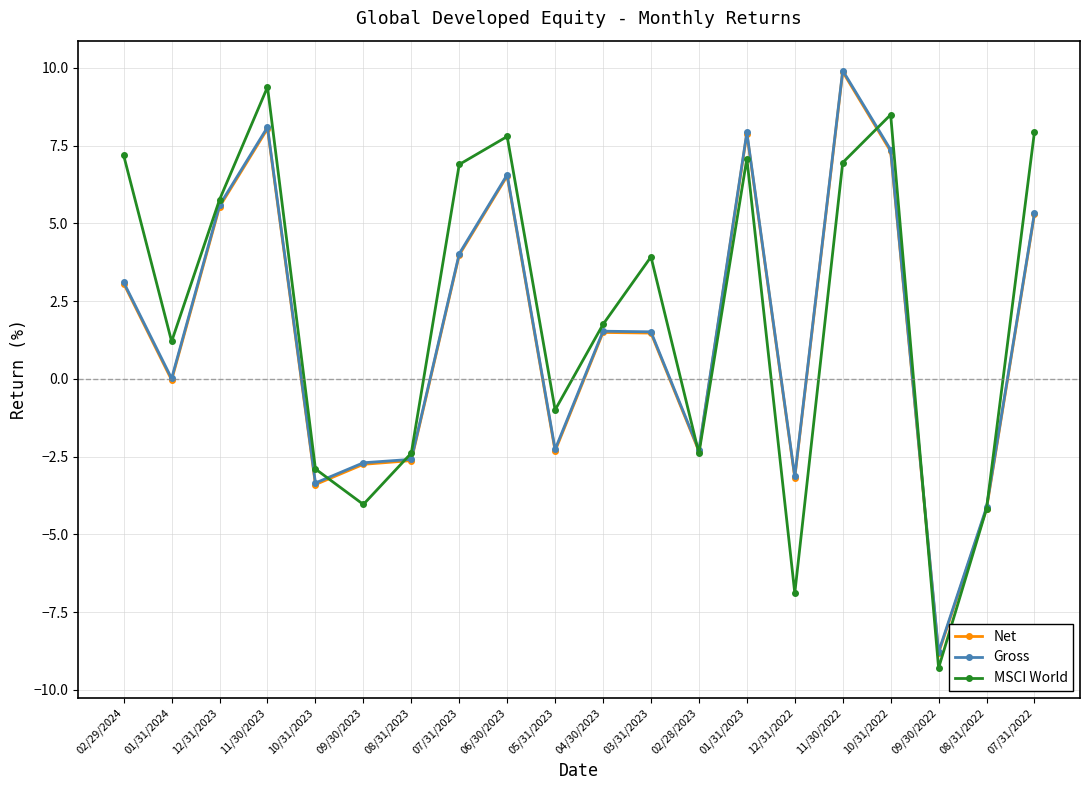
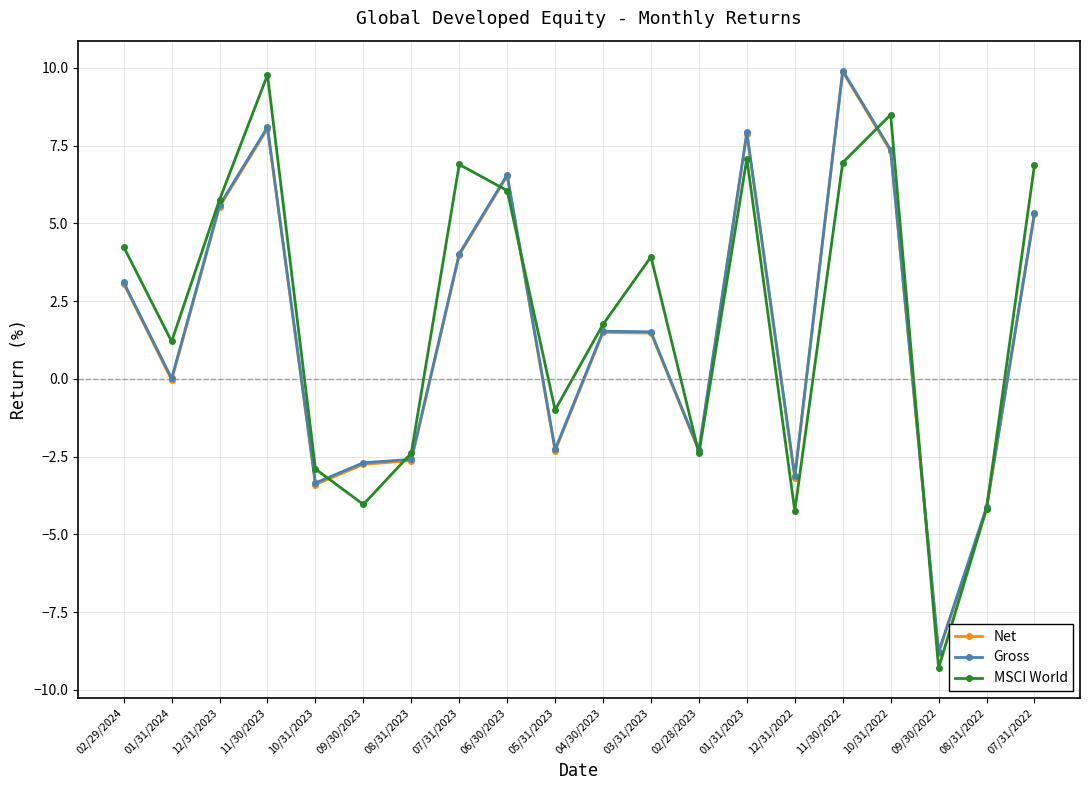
MSCI World, 02/29/2024: 7.2 -> 4.2
MSCI World, 11/30/2023: 9.4 -> 9.8
MSCI World, 06/30/2023: 7.8 -> 6.1
MSCI World, 12/31/2022: -6.9 -> -4.3
MSCI World, 07/31/2022: 7.9 -> 6.9
